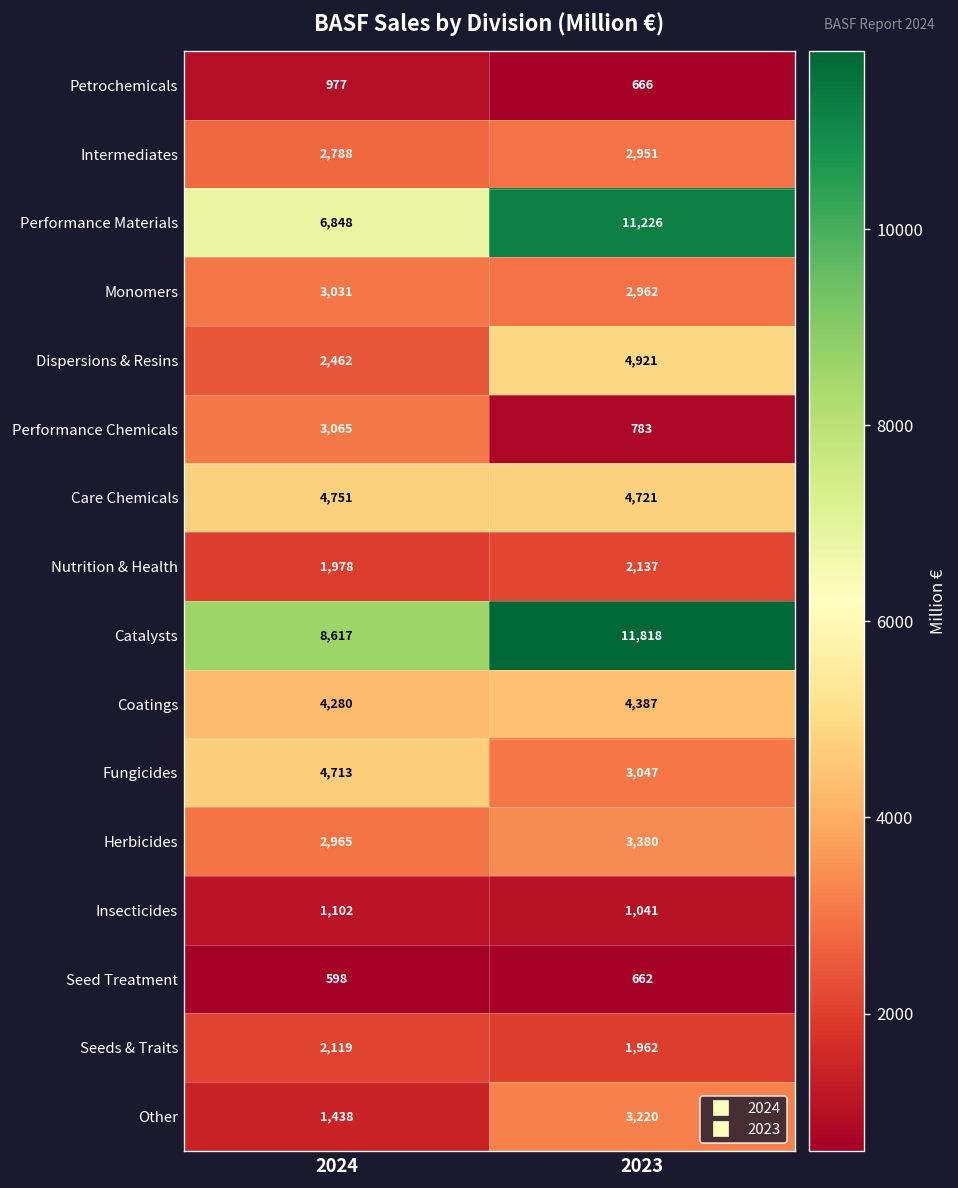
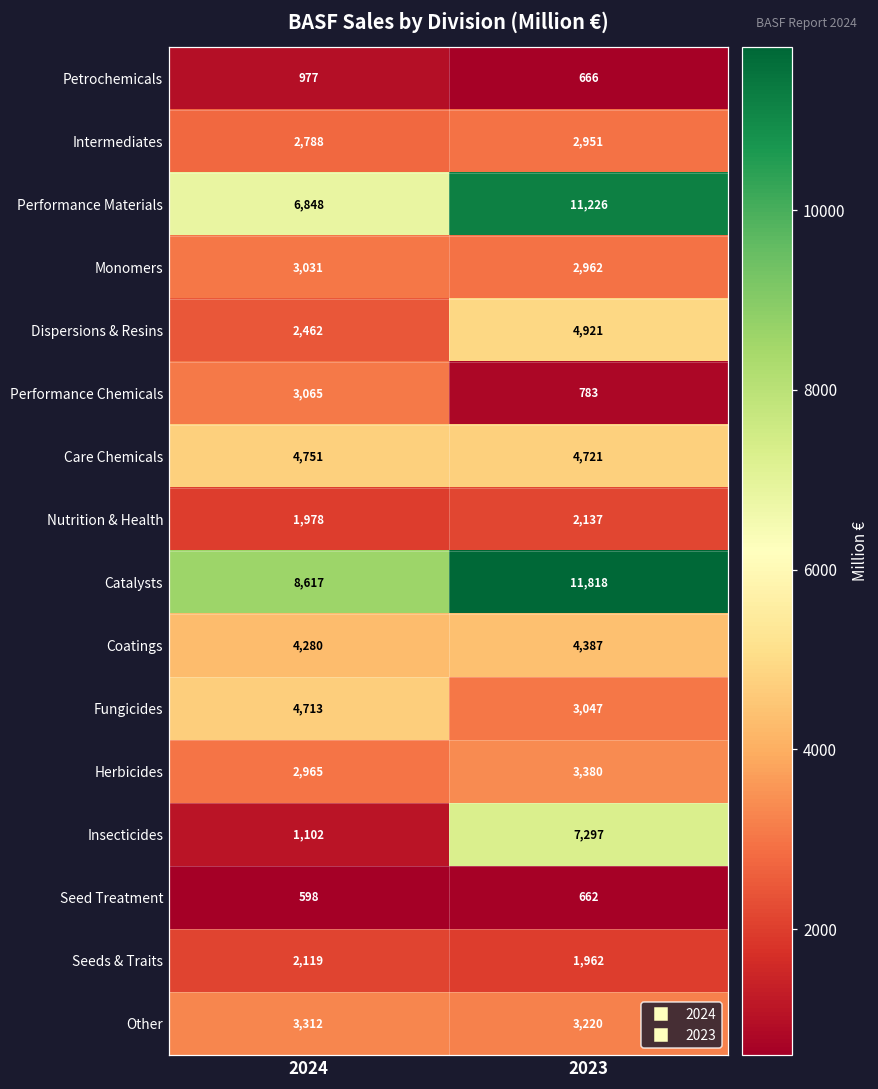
Insecticides, 2023: 1,041 -> 7,297
Other, 2024: 1,438 -> 3,312
